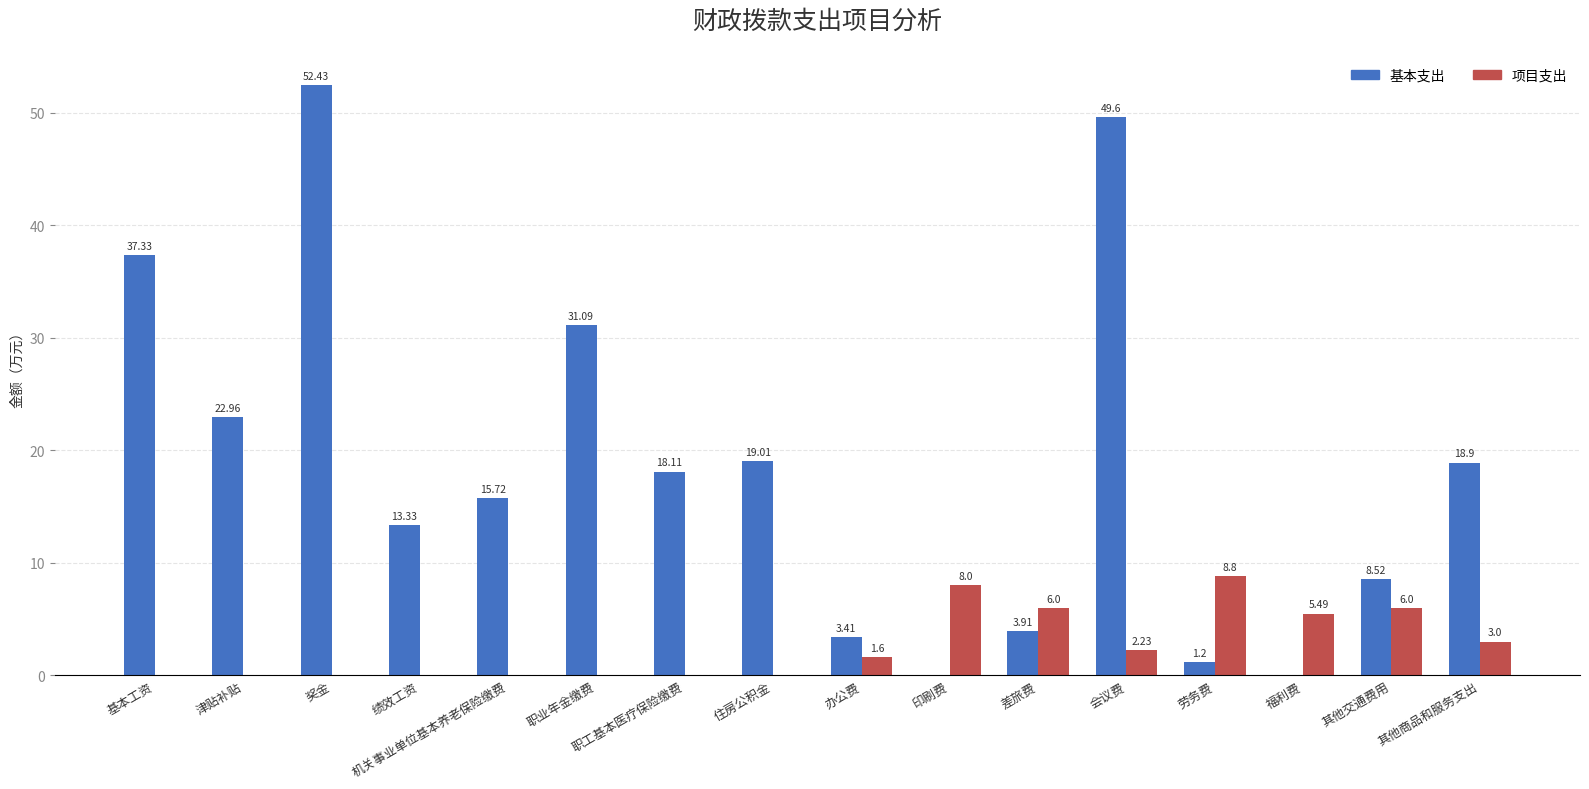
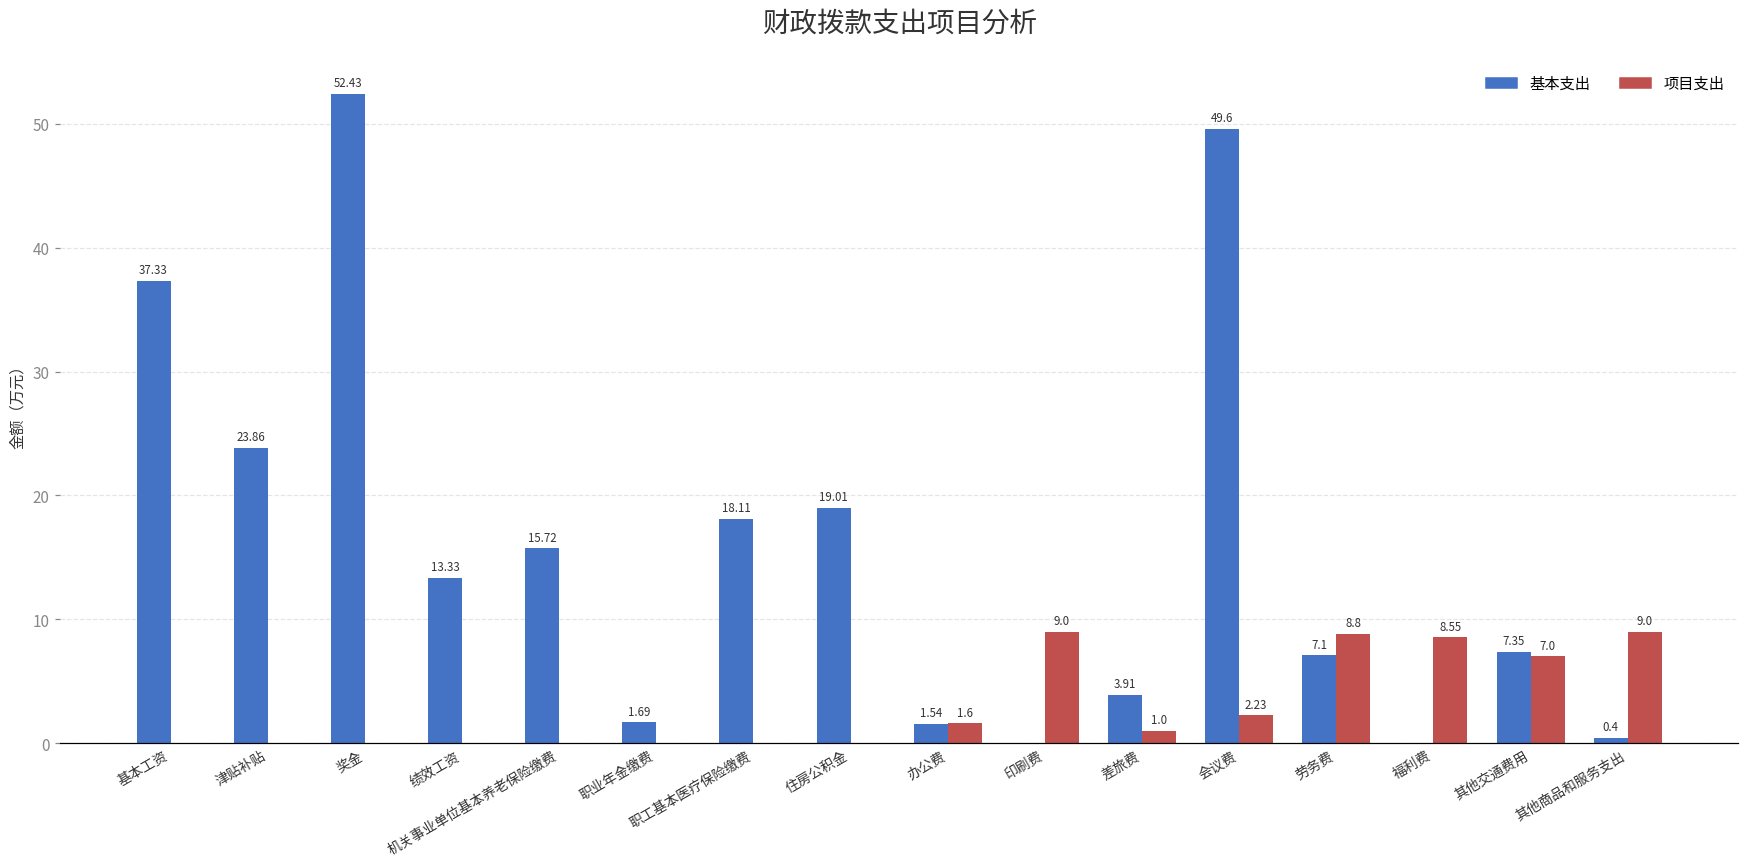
基本支出, 津贴补贴: 22.96 -> 23.86
基本支出, 职业年金缴费: 31.09 -> 1.69
基本支出, 办公费: 3.41 -> 1.54
项目支出, 印刷费: 8.0 -> 9.0
项目支出, 差旅费: 6.0 -> 1.0
基本支出, 劳务费: 1.2 -> 7.1
项目支出, 福利费: 5.49 -> 8.55
基本支出, 其他交通费用: 8.52 -> 7.35
项目支出, 其他交通费用: 6.0 -> 7.0
基本支出, 其他商品和服务支出: 18.9 -> 0.4
项目支出, 其他商品和服务支出: 3.0 -> 9.0
